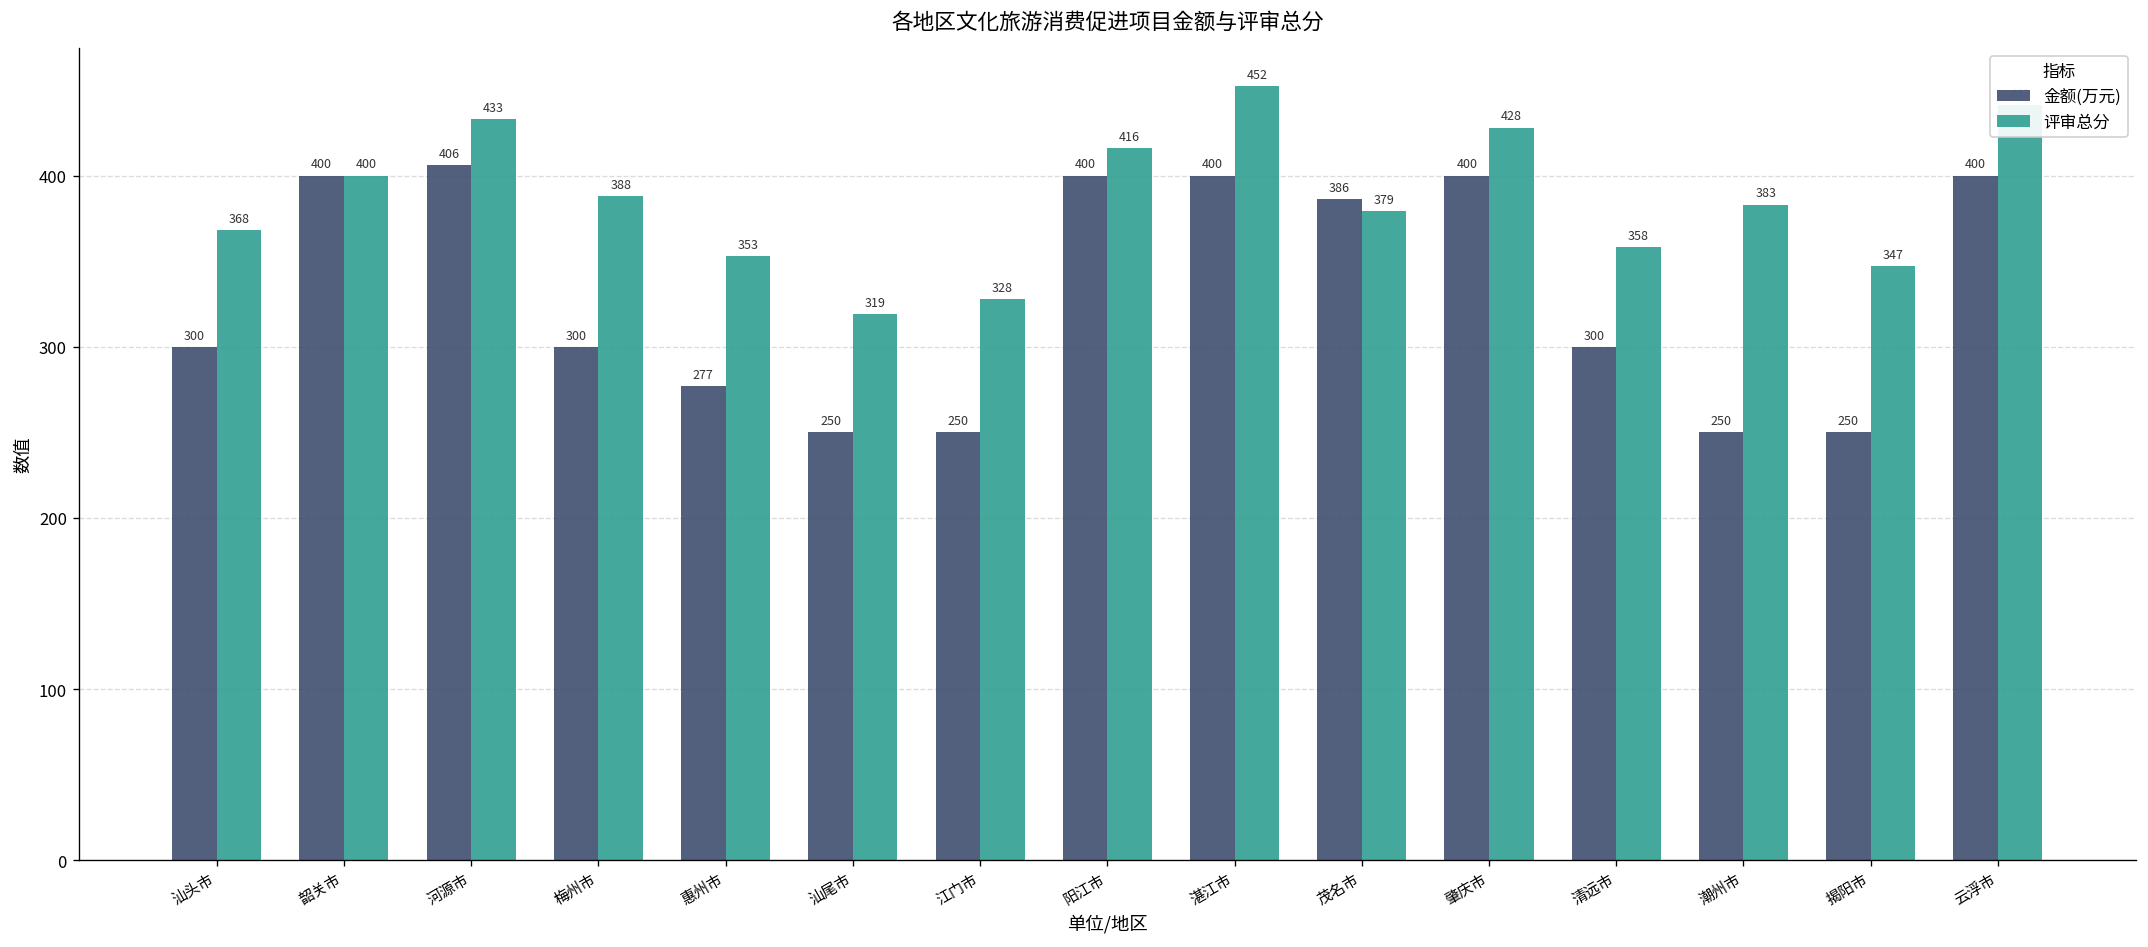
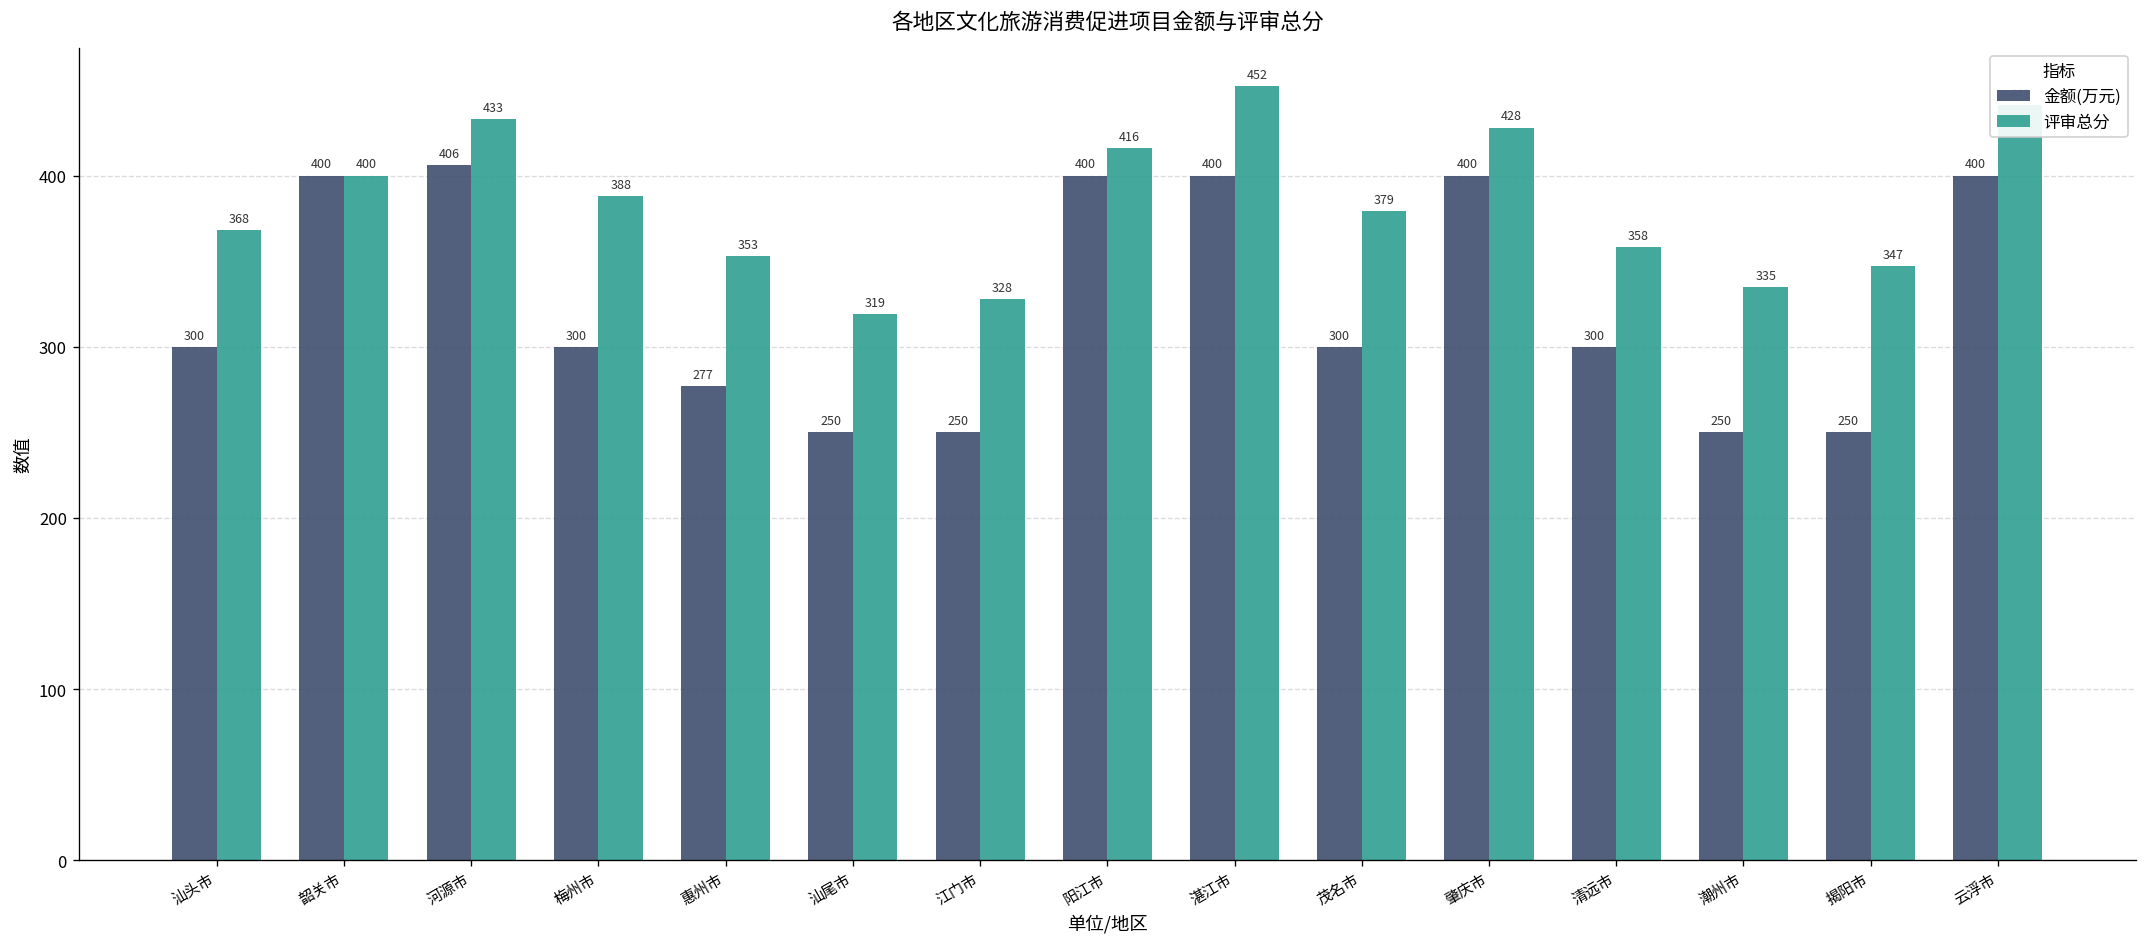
金额(万元), 茂名市: 386 -> 300
评审总分, 潮州市: 383 -> 335
